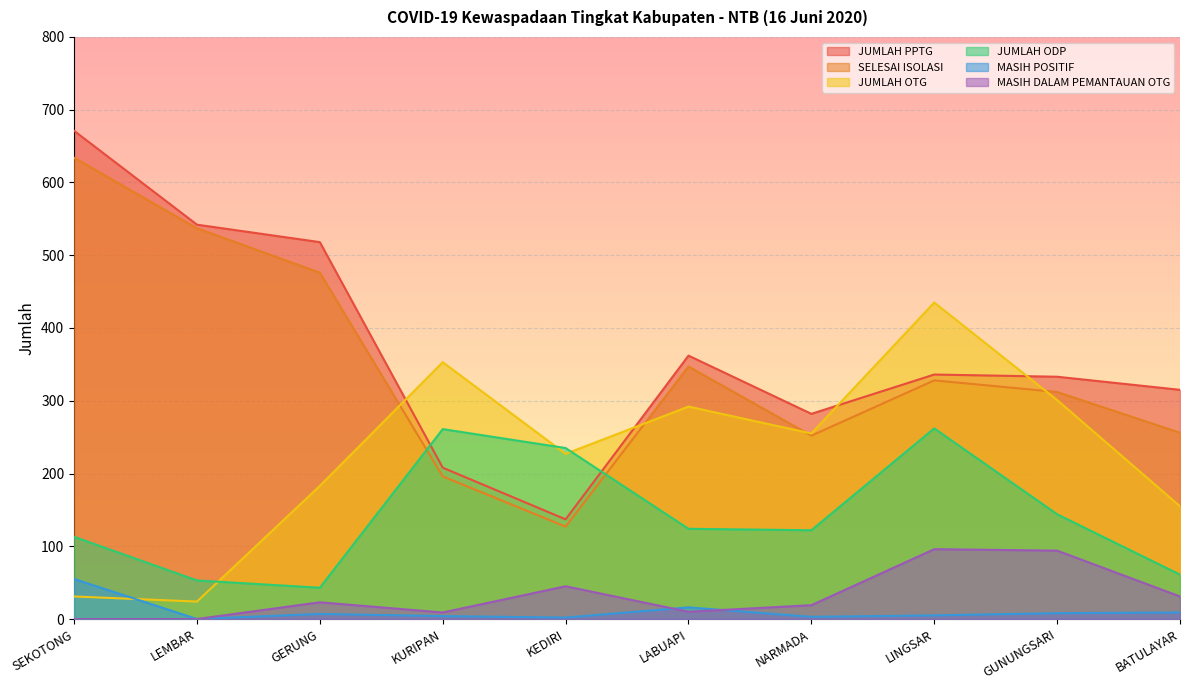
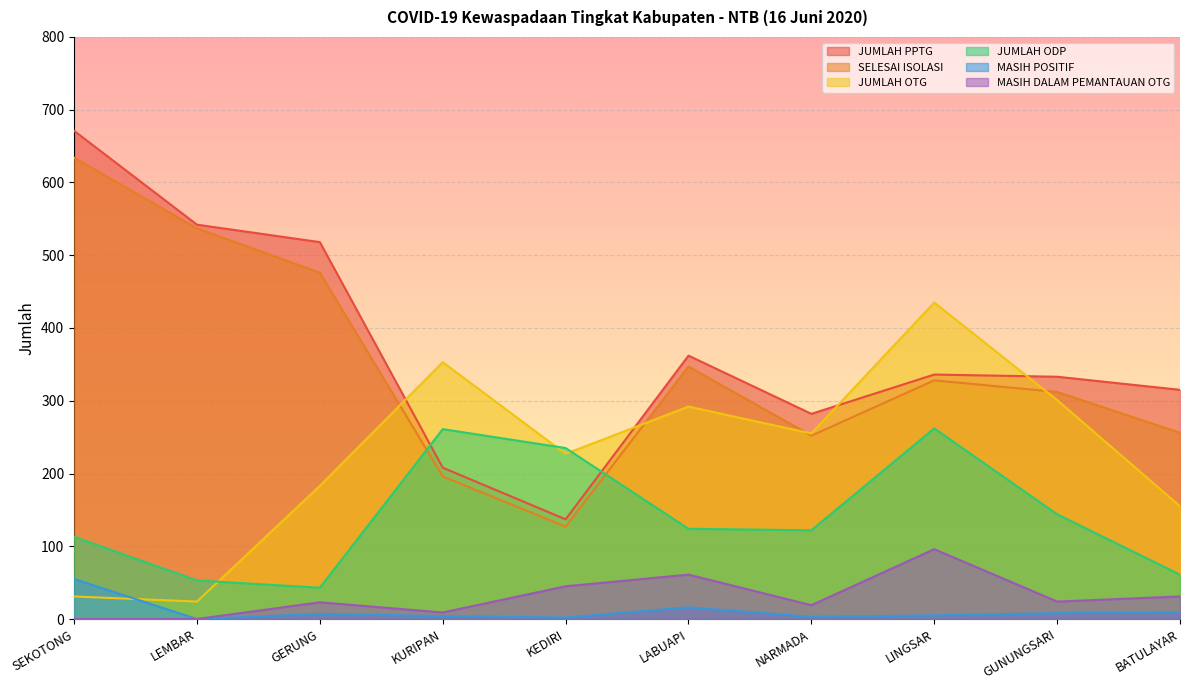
MASIH DALAM PEMANTAUAN OTG, LABUAPI: 10 -> 60
MASIH DALAM PEMANTAUAN OTG, GUNUNGSARI: 90 -> 20
